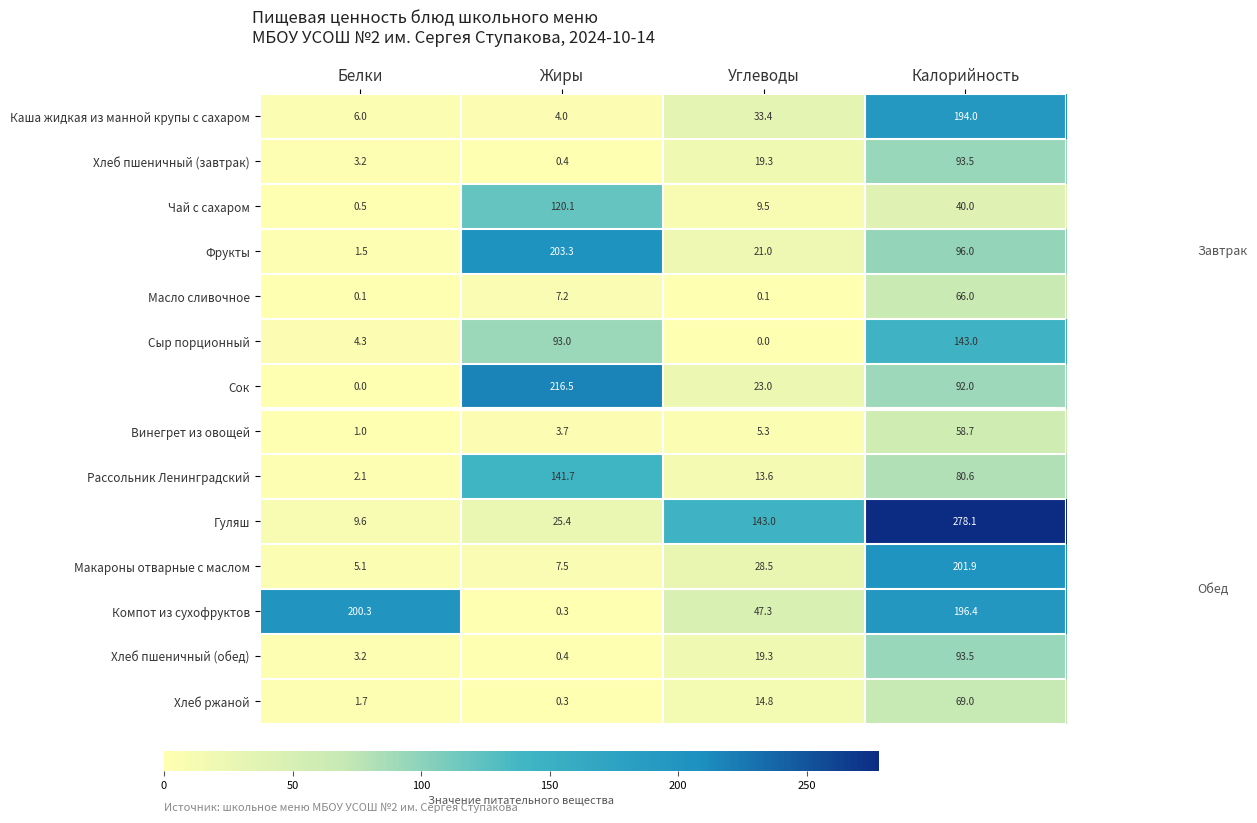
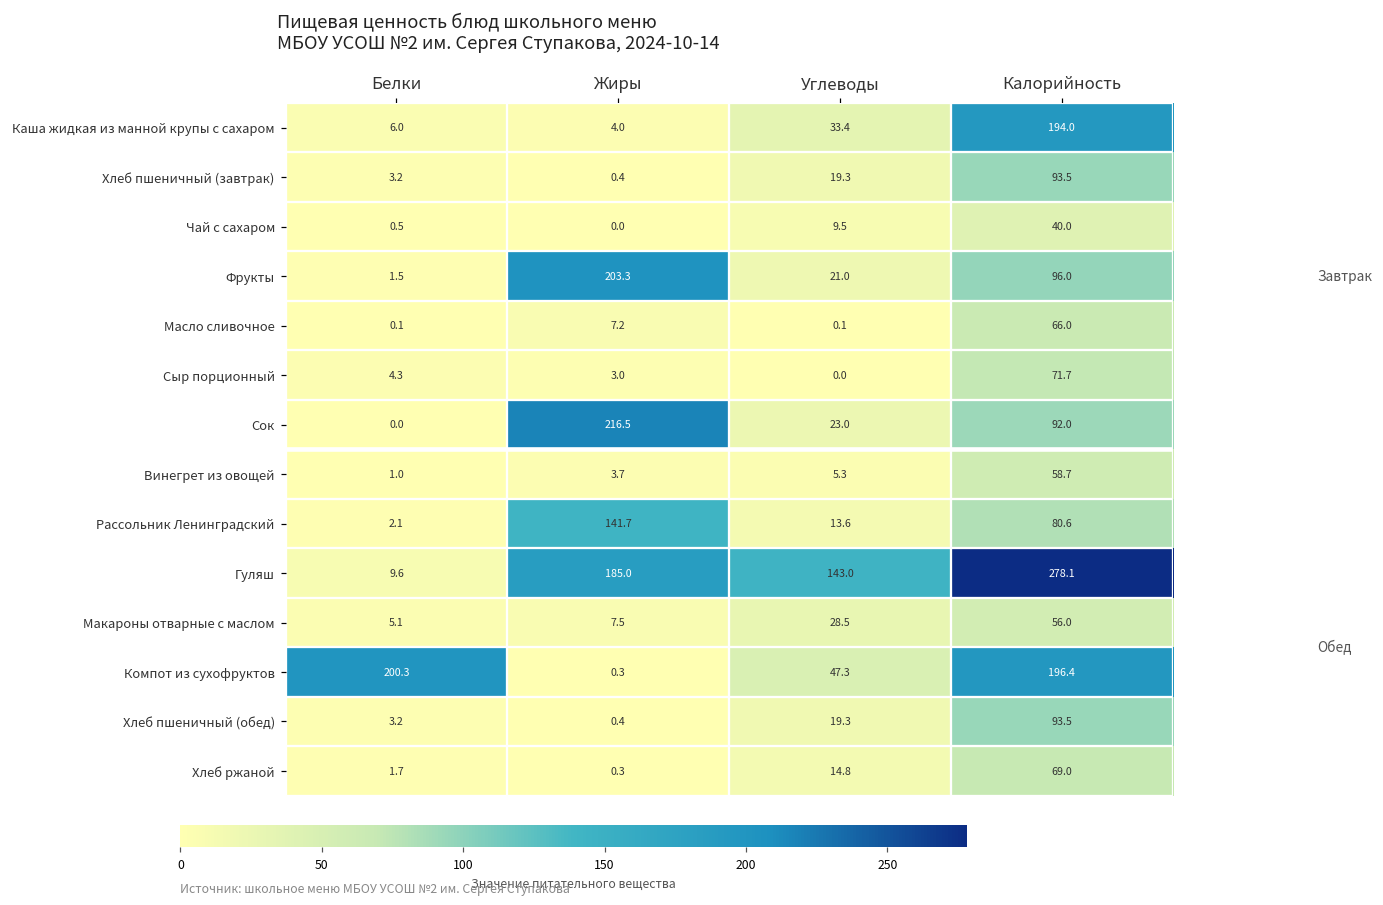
Чай с сахаром, Жиры: 120.1 -> 0.0
Сыр порционный, Жиры: 93.0 -> 3.0
Сыр порционный, Калорийность: 143.0 -> 71.7
Гуляш, Жиры: 25.4 -> 185.0
Макароны отварные с маслом, Калорийность: 201.9 -> 56.0
